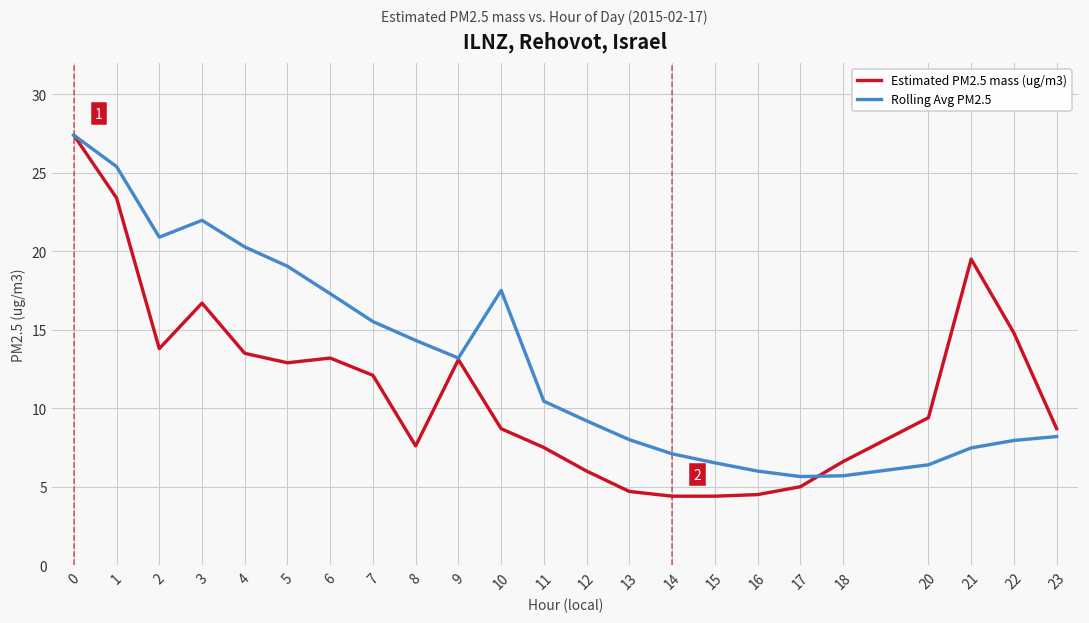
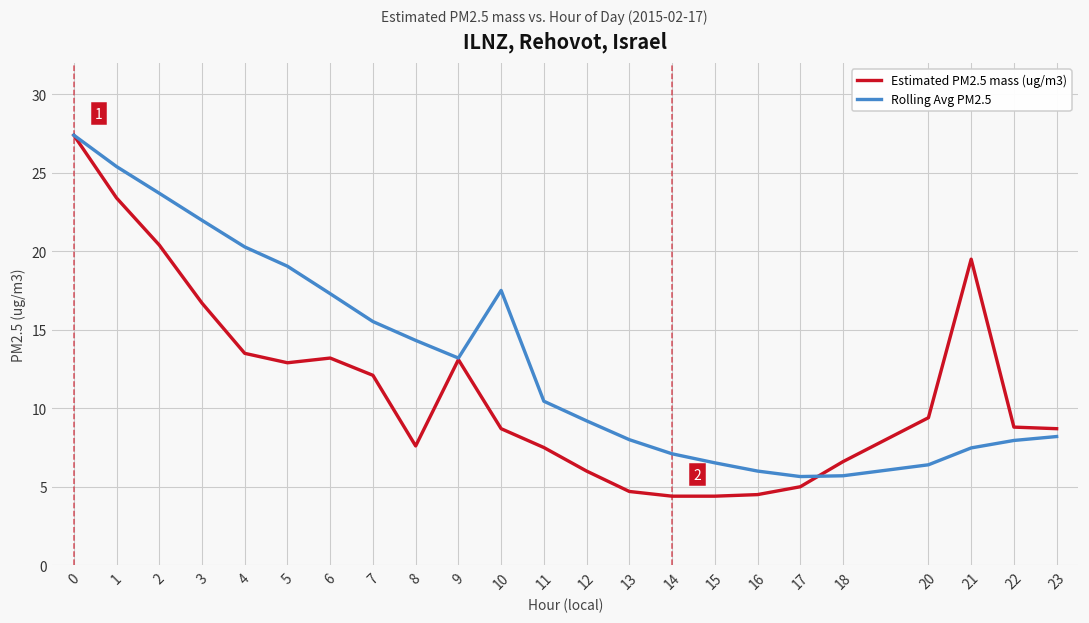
Estimated PM2.5 mass (ug/m3), 2: 13.8 -> 20.4
Rolling Avg PM2.5, 2: 20.9 -> 23.7
Estimated PM2.5 mass (ug/m3), 22: 14.8 -> 8.8
